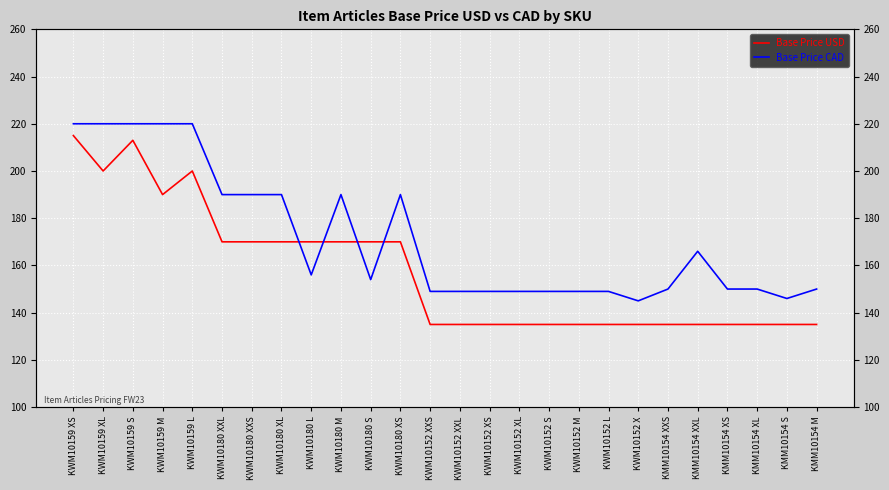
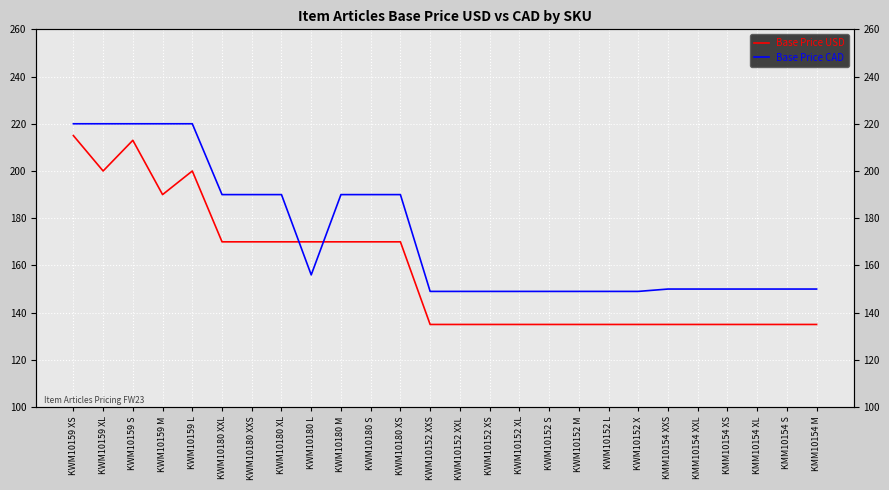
Base Price CAD, KWM10180 S: 154 -> 190
Base Price CAD, KWM10152 X: 145 -> 149
Base Price CAD, KMM10154 XXL: 166 -> 150
Base Price CAD, KMM10154 S: 146 -> 150
